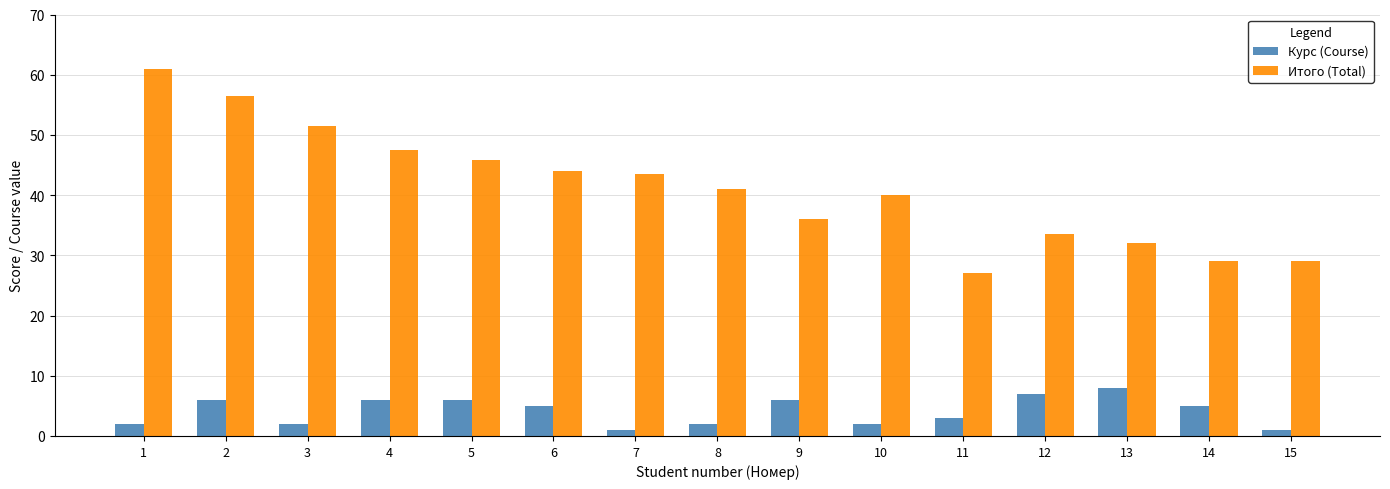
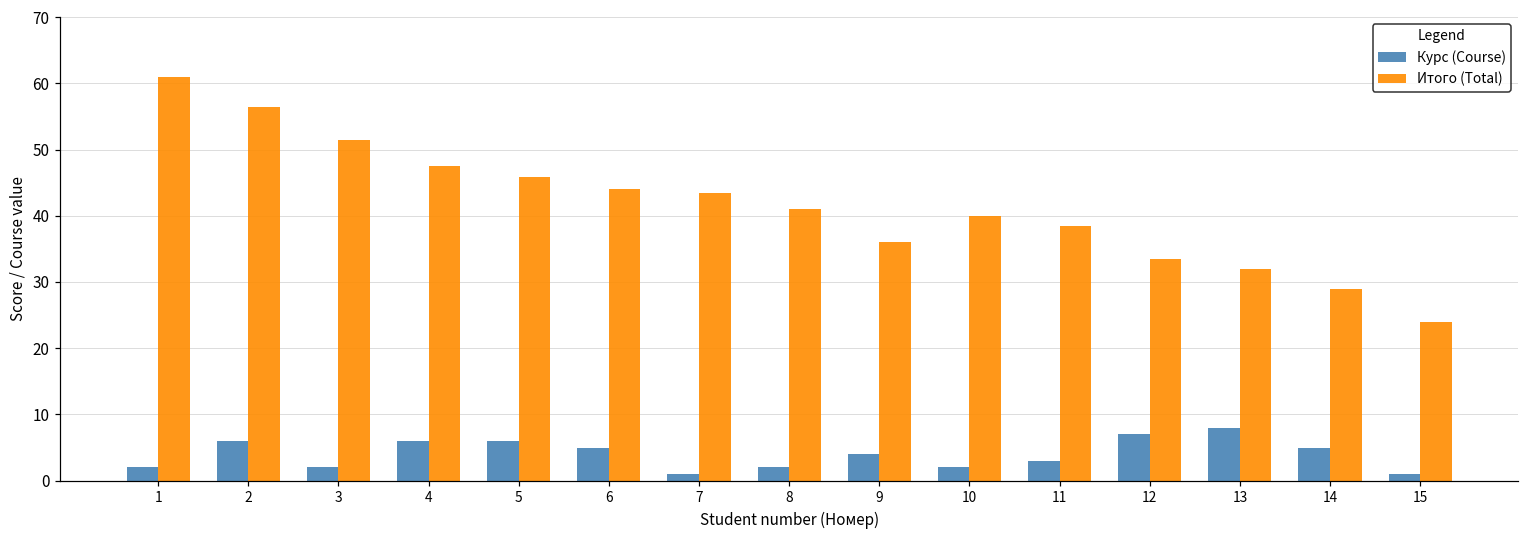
Курс (Course), 9: 6 -> 4
Итого (Total), 11: 27 -> 39
Итого (Total), 15: 29 -> 24
